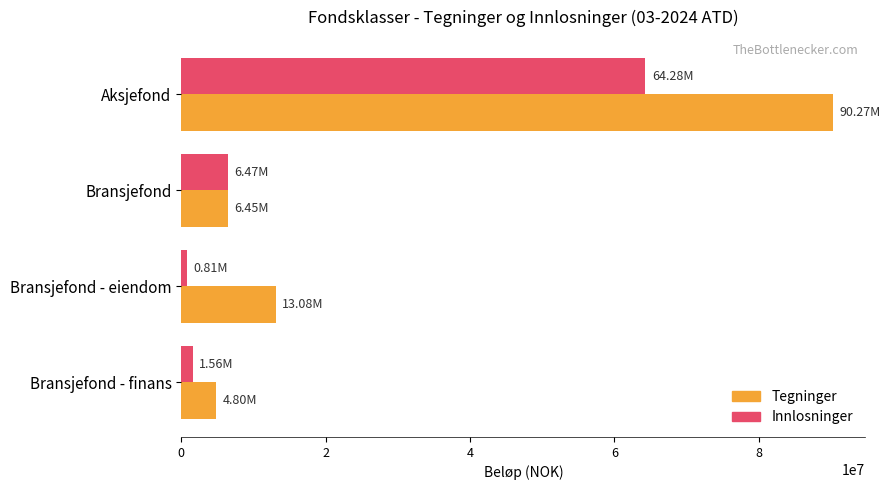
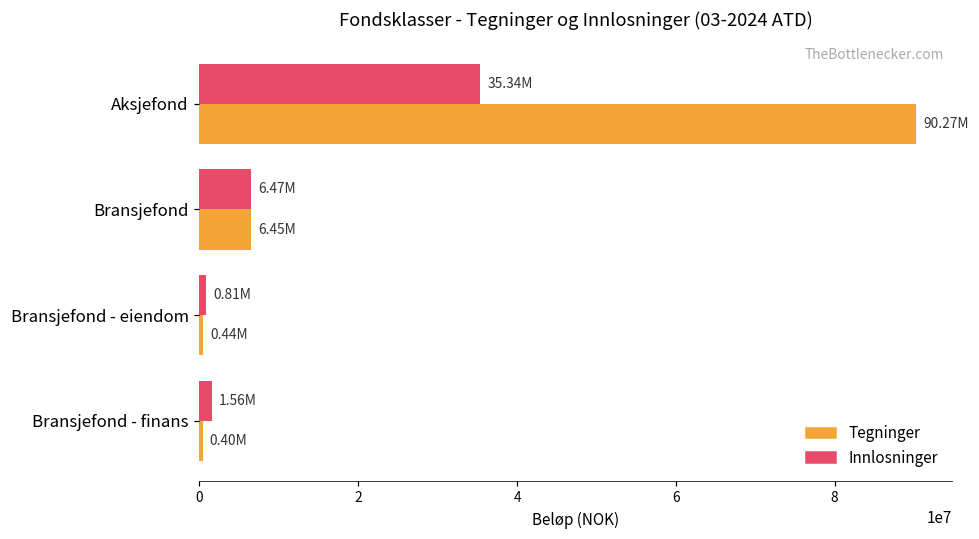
Innlosninger, Aksjefond: 64.28M -> 35.34M
Tegninger, Bransjefond - eiendom: 13.08M -> 0.44M
Tegninger, Bransjefond - finans: 4.80M -> 0.40M
